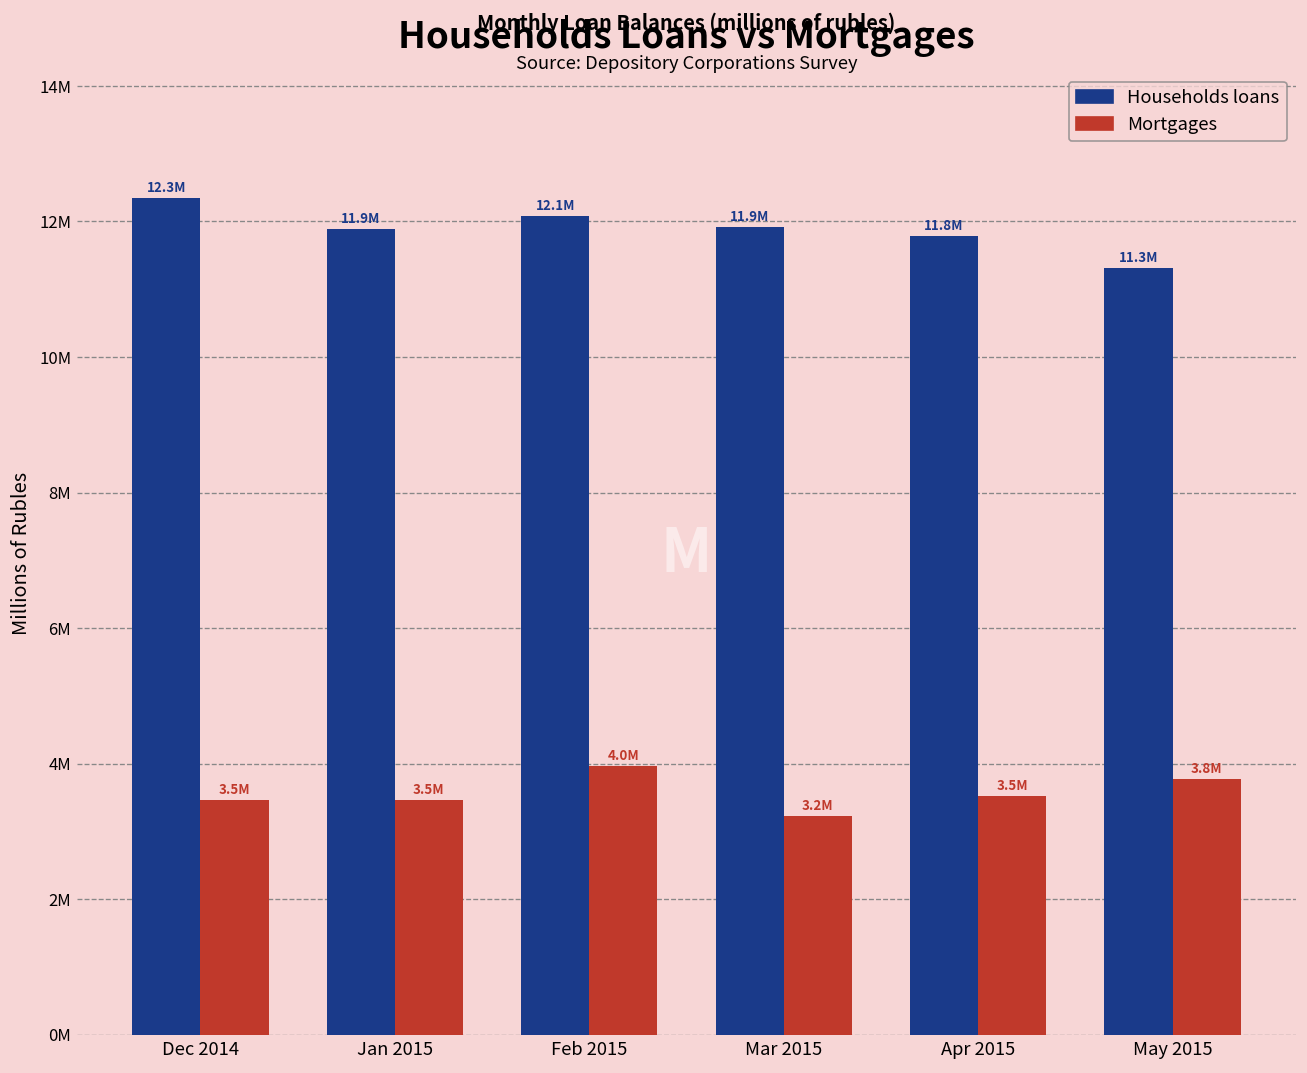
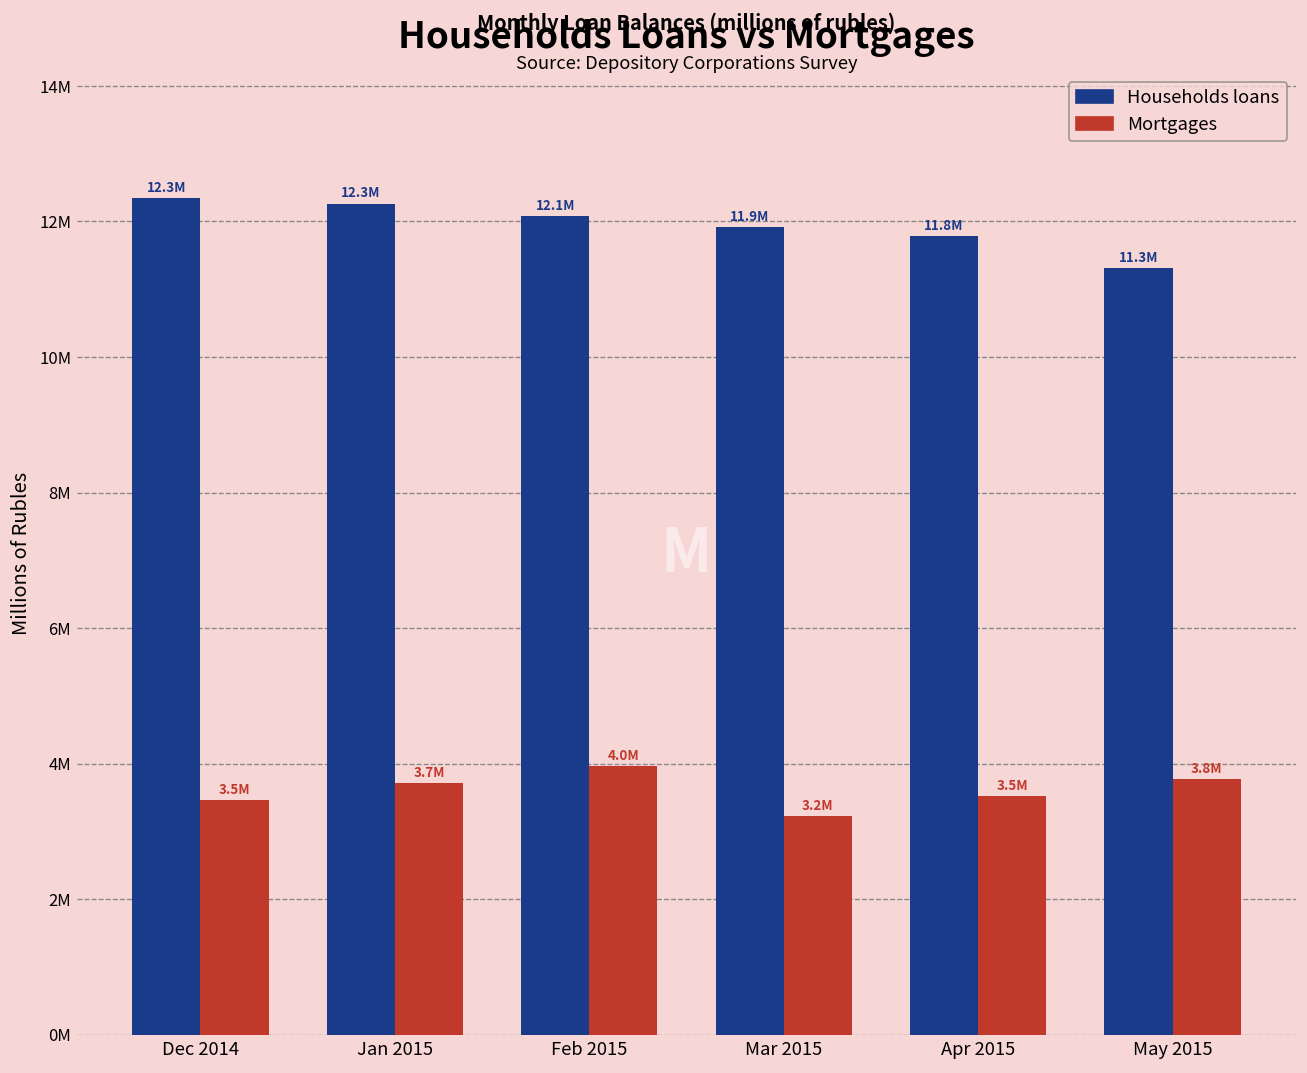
Households loans, Jan 2015: 11.9M -> 12.3M
Mortgages, Jan 2015: 3.5M -> 3.7M
